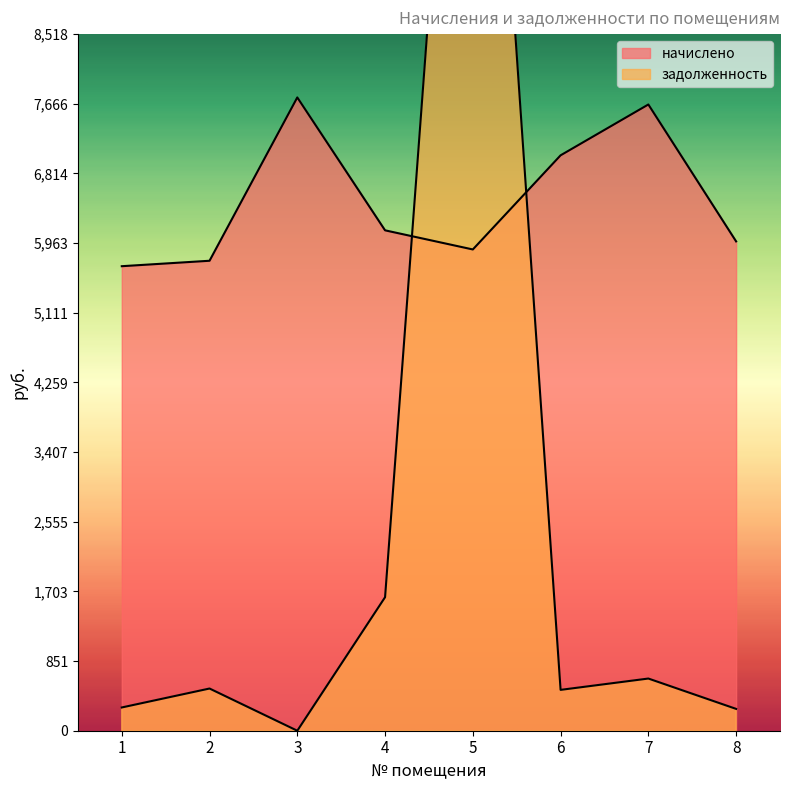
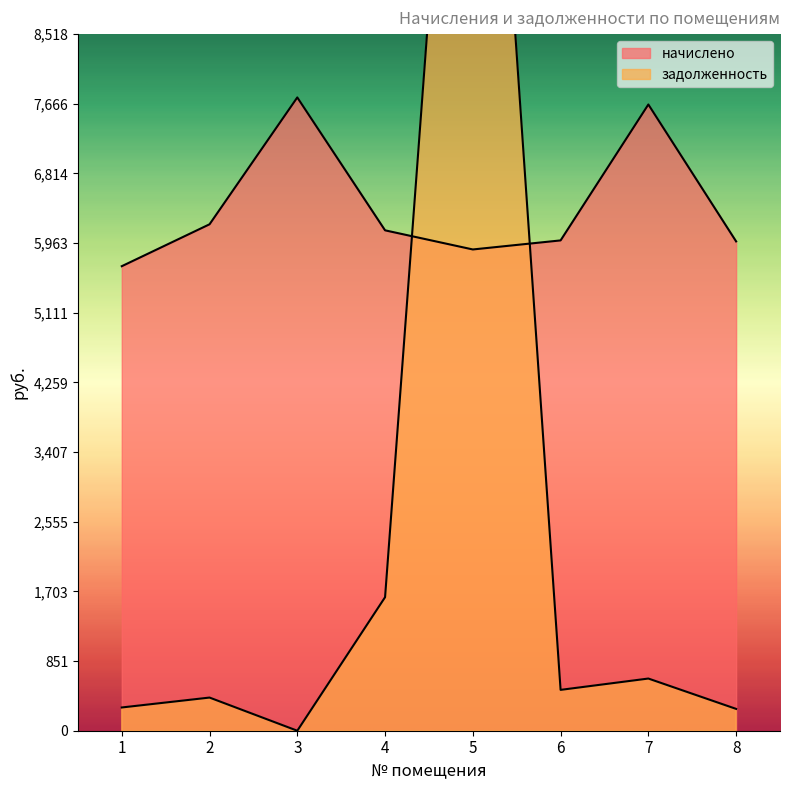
начислено, 2: 5,700 -> 6,200
задолженность, 2: 500 -> 400
начислено, 6: 7,000 -> 6,000
